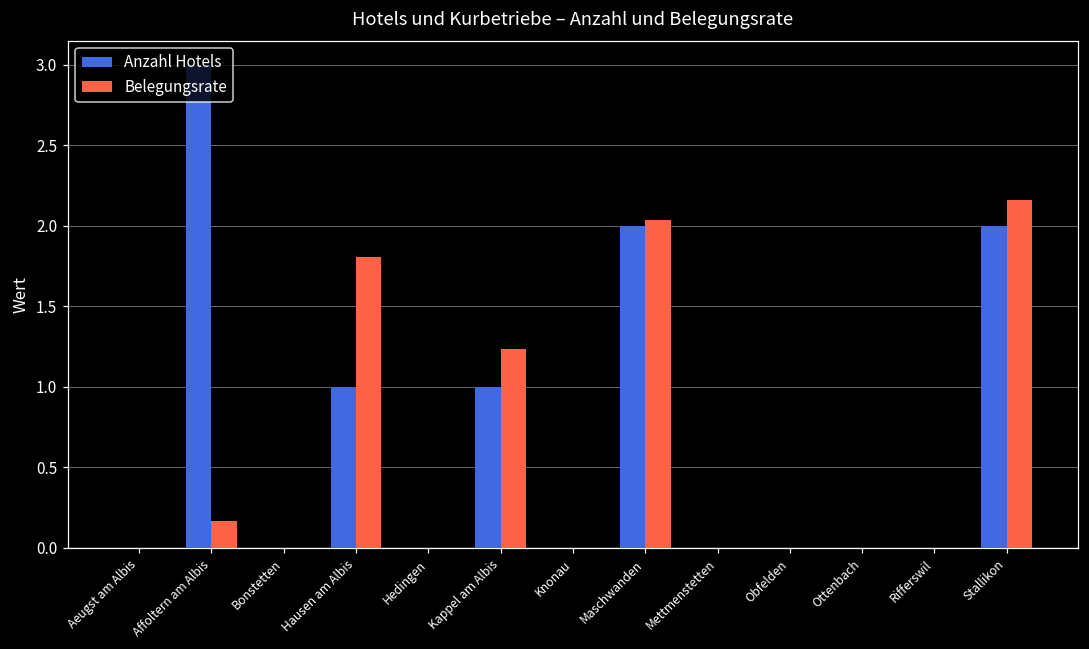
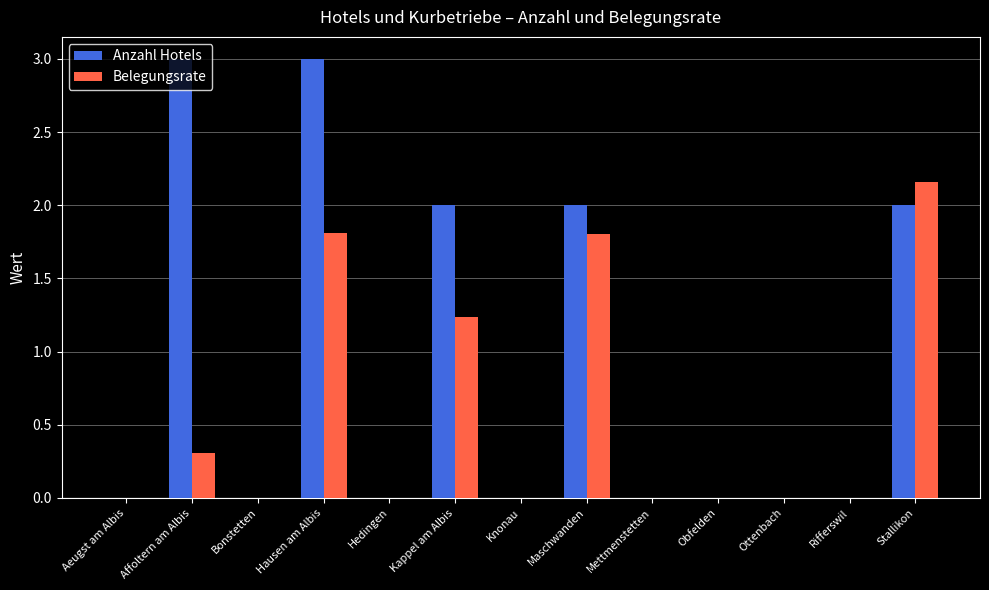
Belegungsrate, Affoltern am Albis: 0.16 -> 0.31
Anzahl Hotels, Hausen am Albis: 1 -> 3
Anzahl Hotels, Kappel am Albis: 1 -> 2
Belegungsrate, Maschwanden: 2.04 -> 1.81
